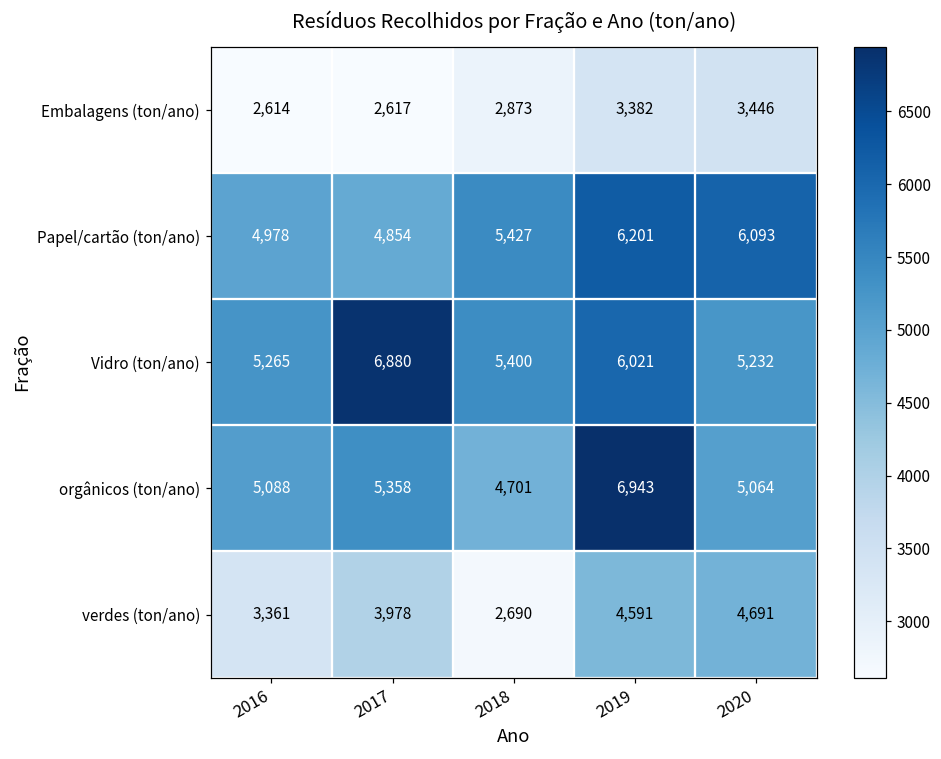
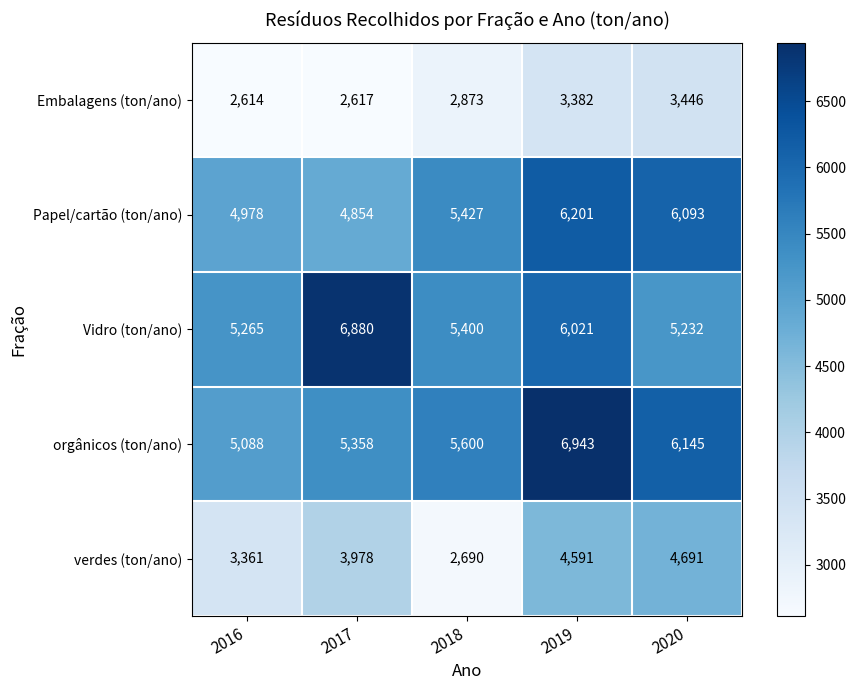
orgânicos (ton/ano), 2018: 4,701 -> 5,600
orgânicos (ton/ano), 2020: 5,064 -> 6,145
